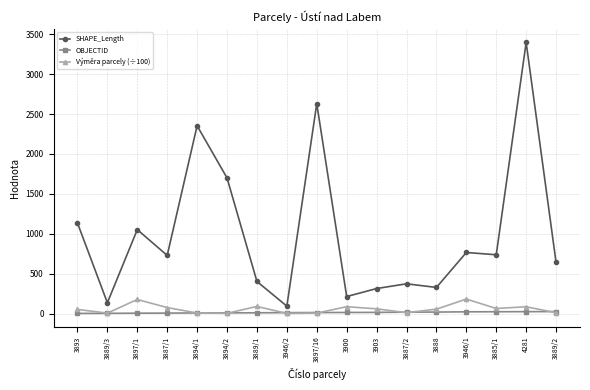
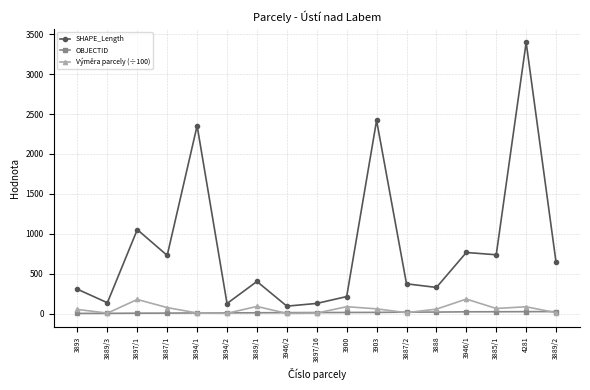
SHAPE_Length, 3893: 1100 -> 300
SHAPE_Length, 3894/2: 1700 -> 100
SHAPE_Length, 3897/16: 2600 -> 100
SHAPE_Length, 3903: 300 -> 2400
